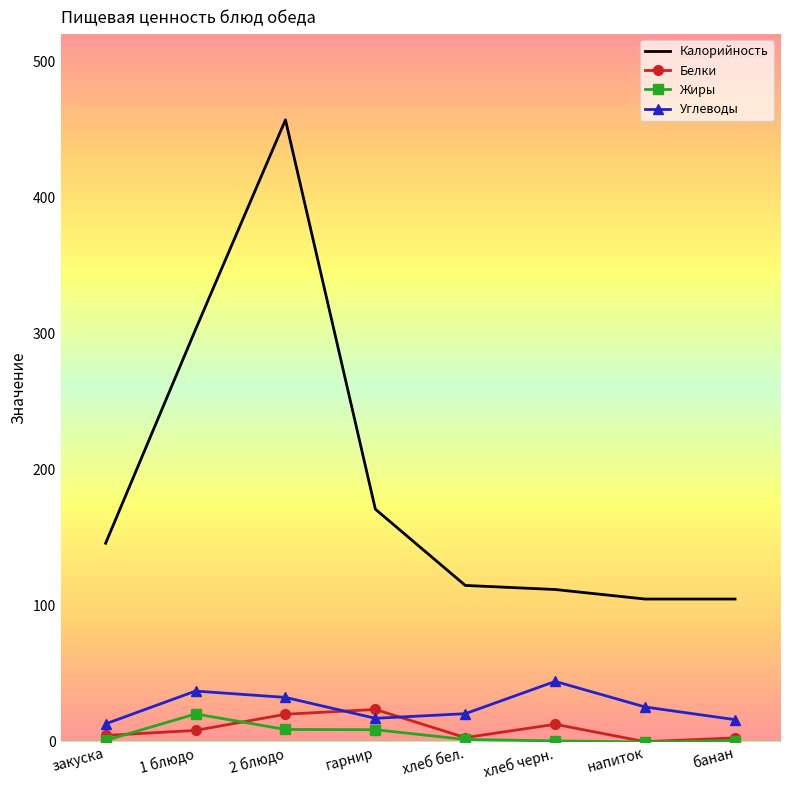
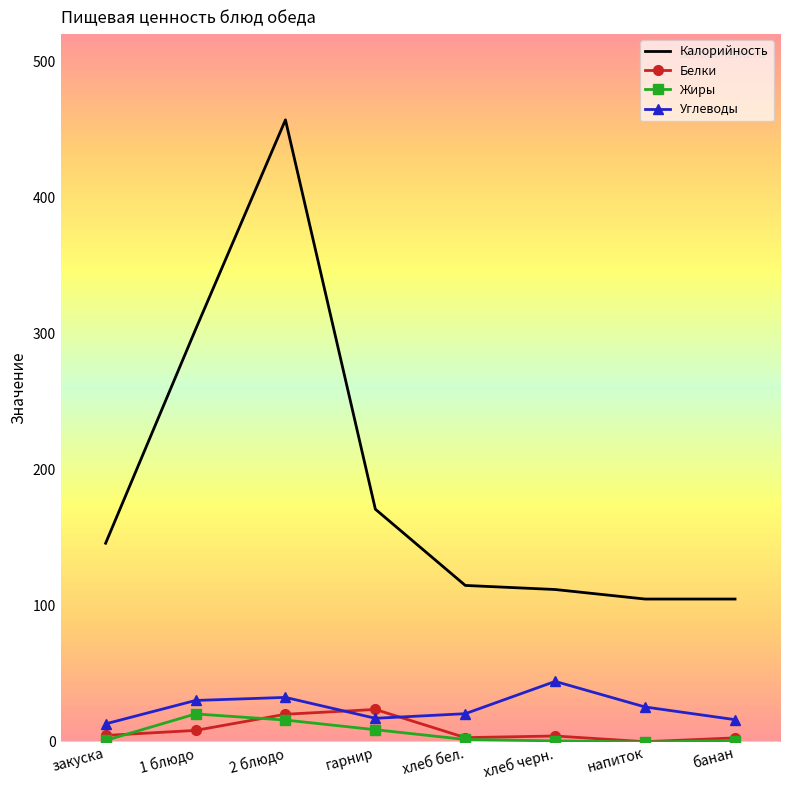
Углеводы, 1 блюдо: 37 -> 31
Жиры, 2 блюдо: 9 -> 16
Белки, хлеб черн.: 13 -> 4
